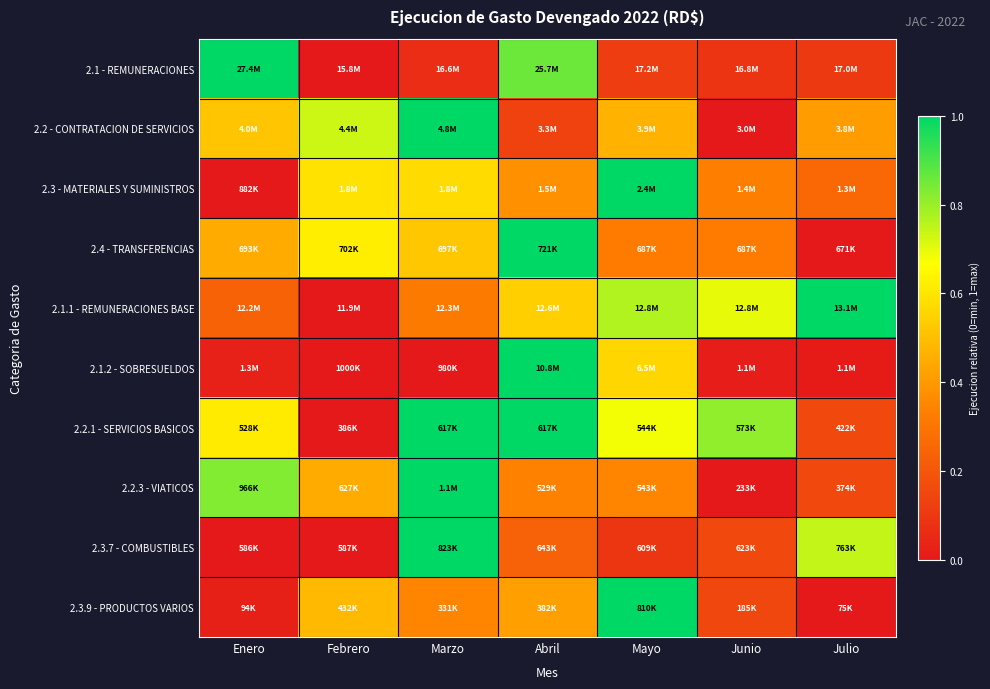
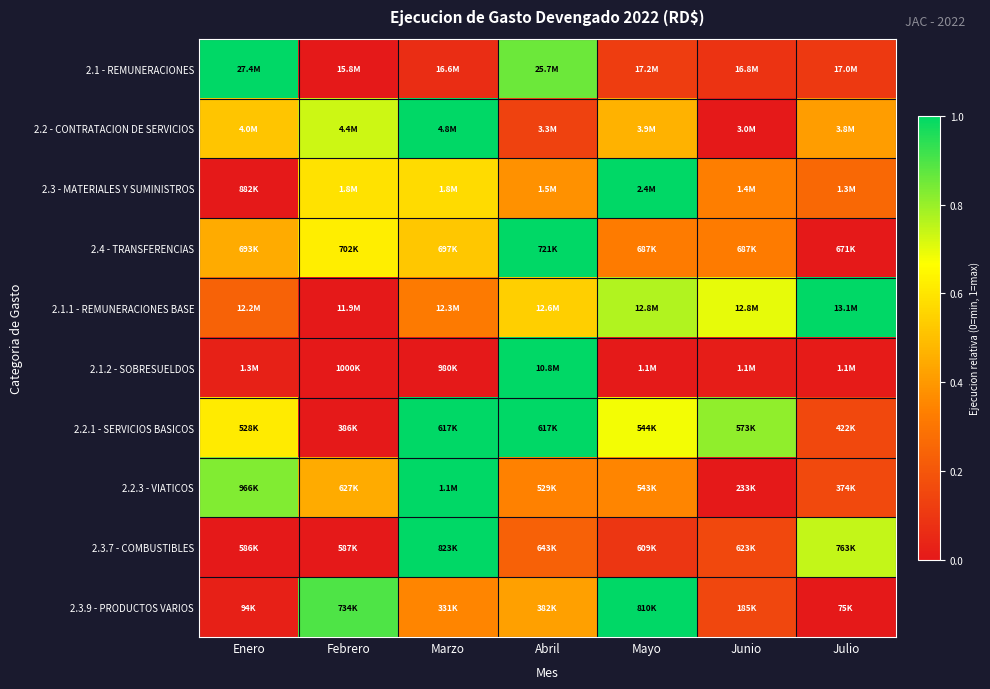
2.1.2 - SOBRESUELDOS, Mayo: 6.5M -> 1.1M
2.3.9 - PRODUCTOS VARIOS, Febrero: 432K -> 734K
